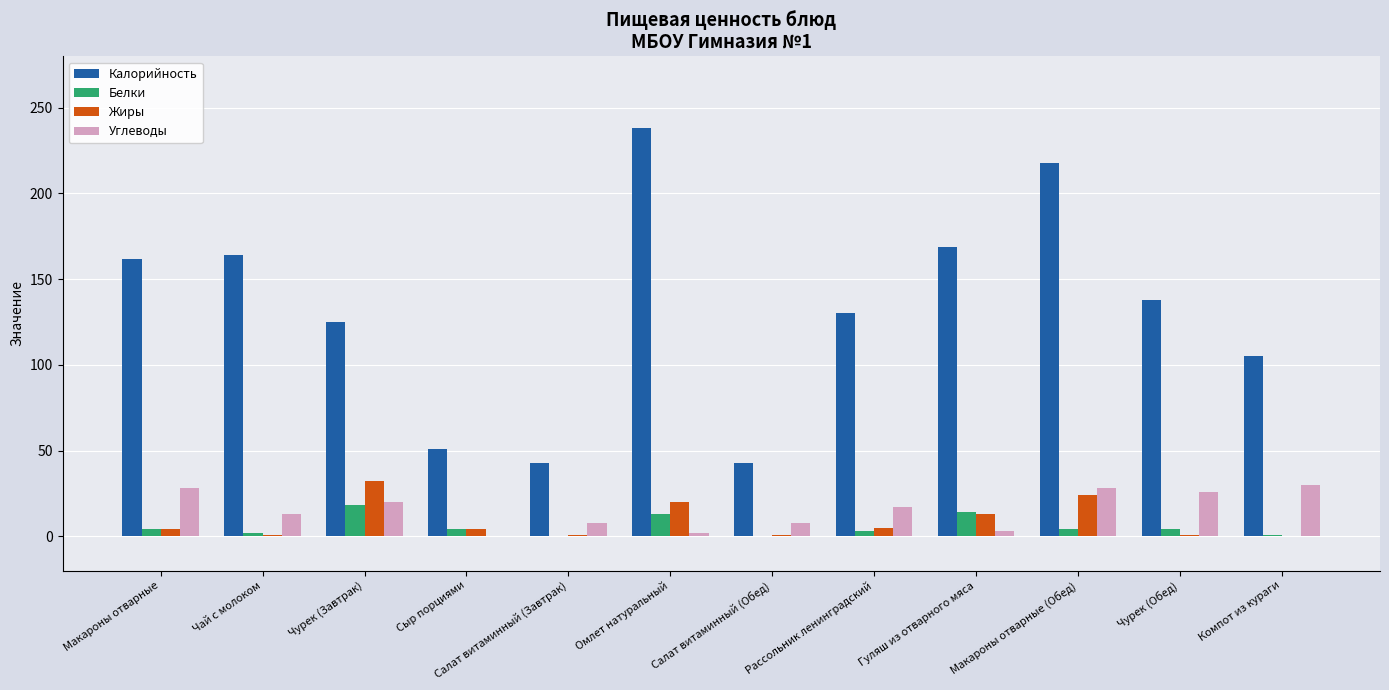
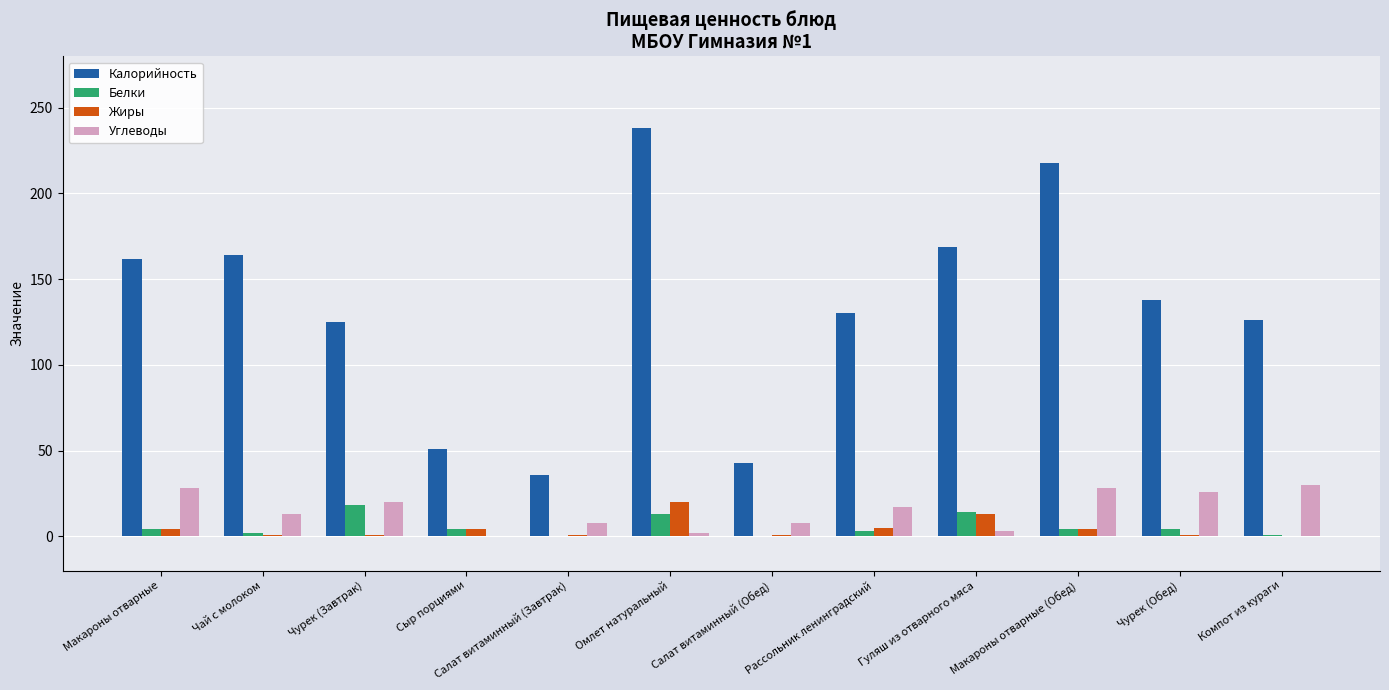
Жиры, Чурек (Завтрак): 32 -> 1
Калорийность, Салат витаминный (Завтрак): 43 -> 36
Жиры, Макароны отварные (Обед): 24 -> 4
Калорийность, Компот из кураги: 105 -> 126
